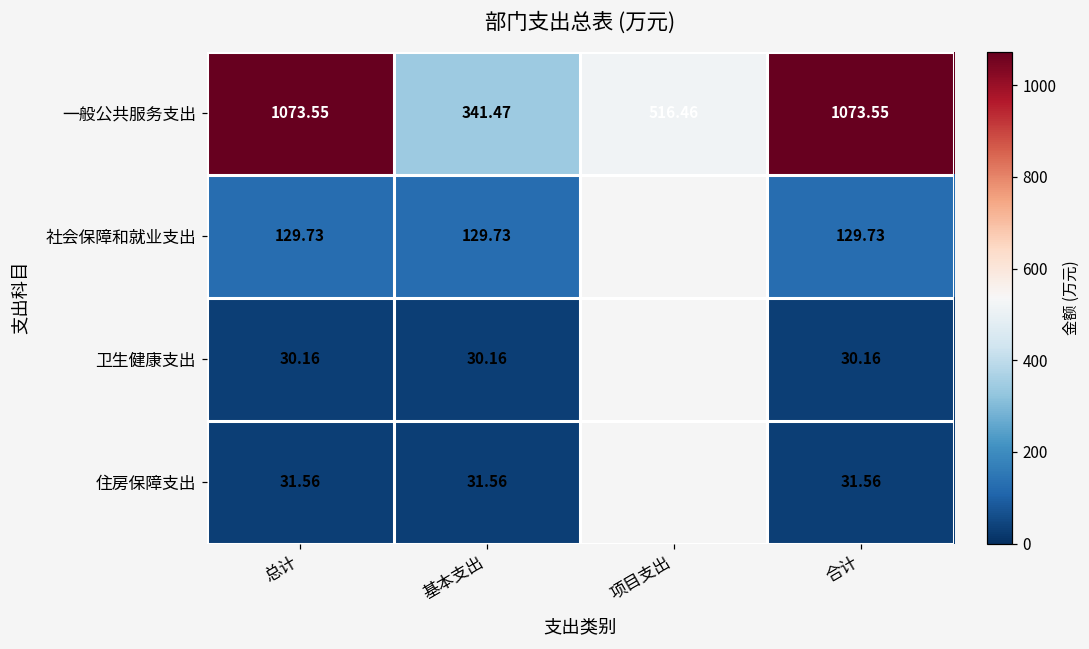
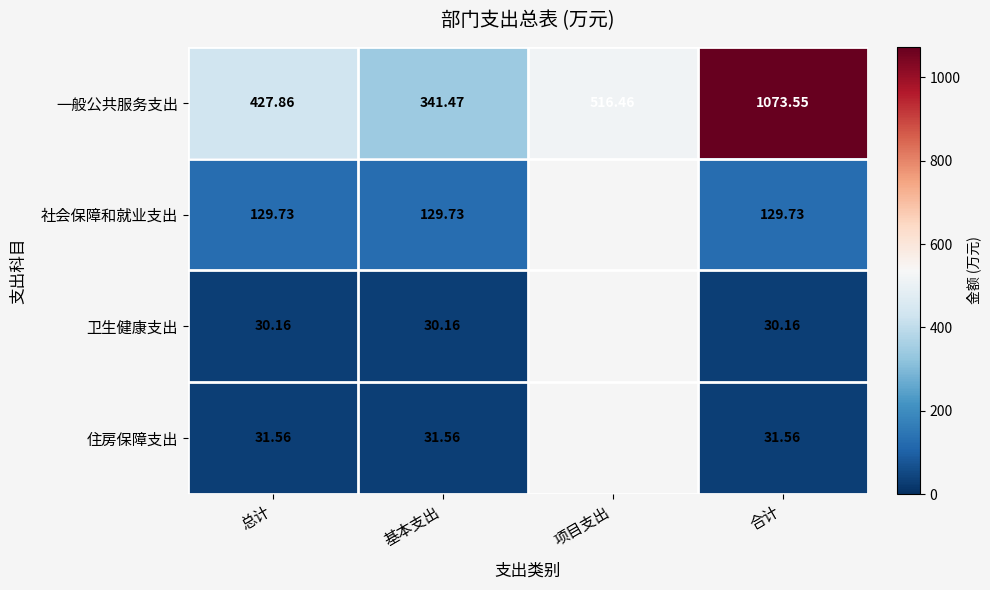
一般公共服务支出, 总计: 1073.55 -> 427.86
